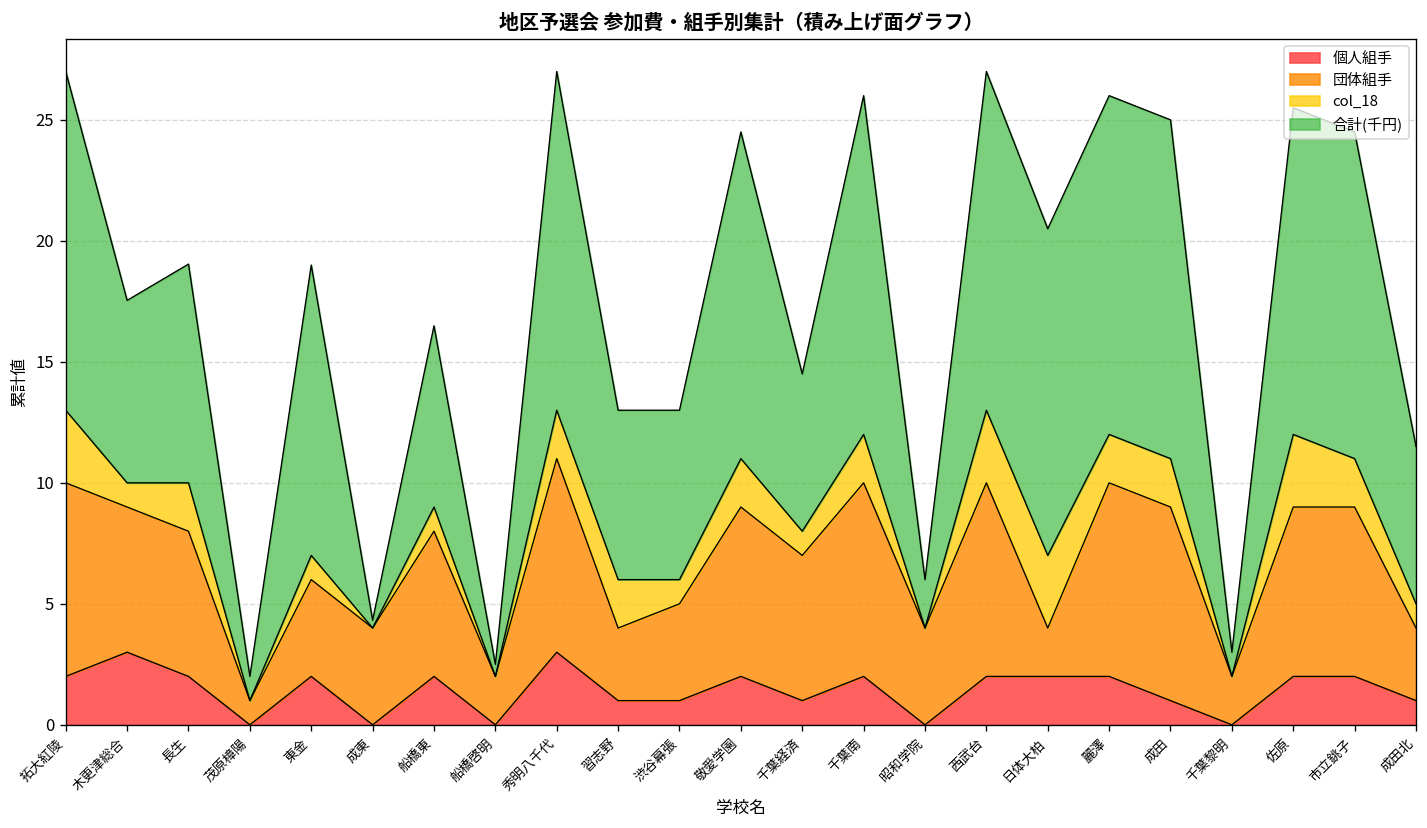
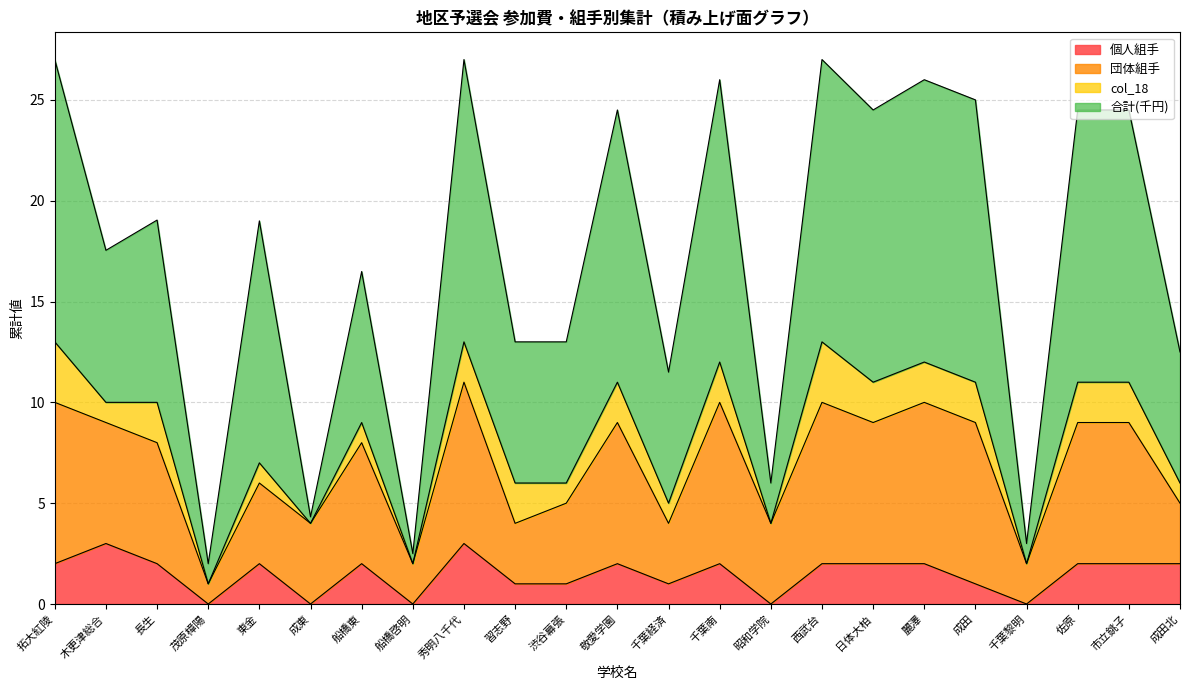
団体組手, 千葉経済: 6 -> 3
団体組手, 日体大柏: 2 -> 7
col_18, 日体大柏: 3 -> 2
col_18, 佐原: 3 -> 2
個人組手, 成田北: 1 -> 2
